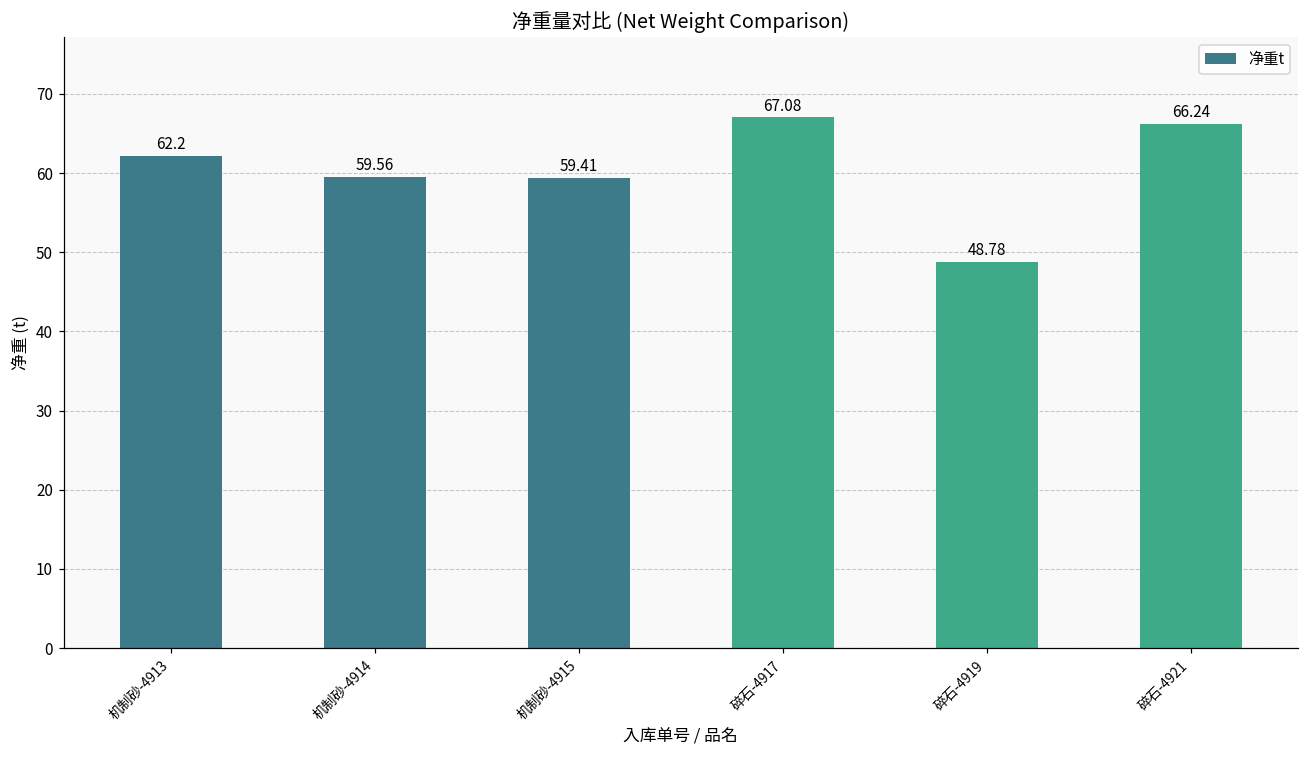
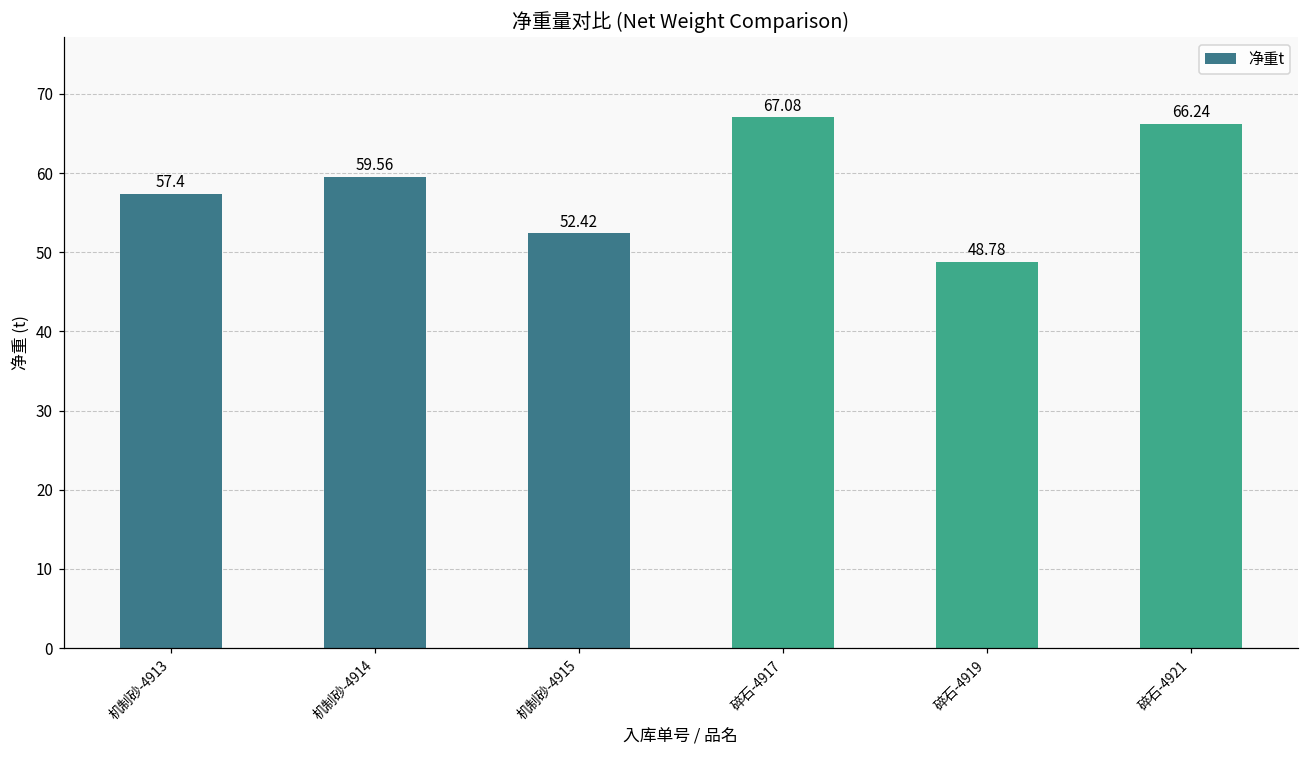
机制砂-4913: 62.2 -> 57.4
机制砂-4915: 59.41 -> 52.42
